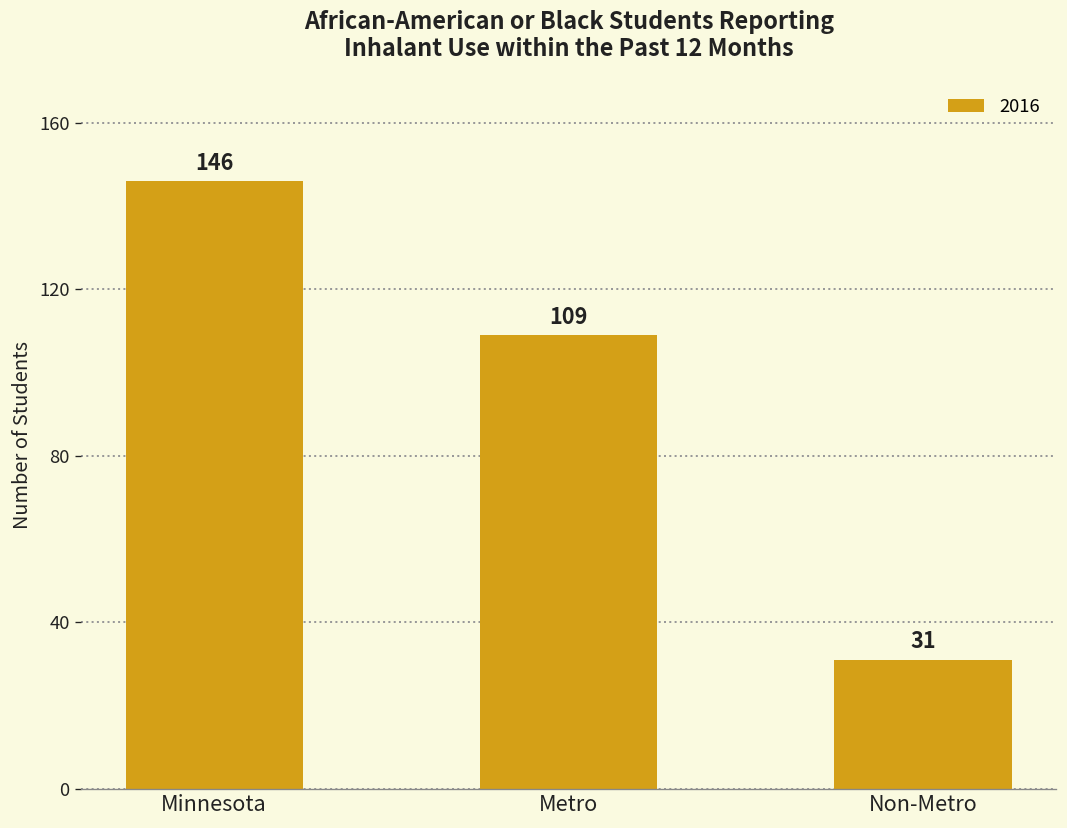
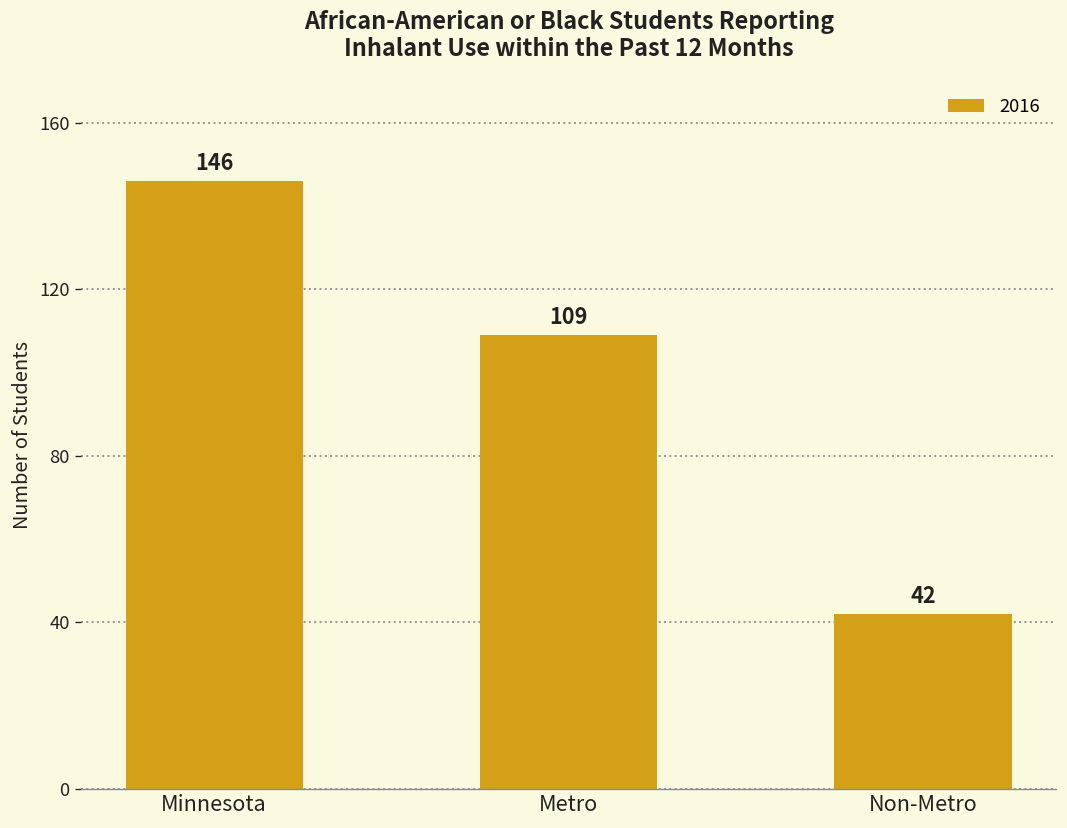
Non-Metro: 31 -> 42
